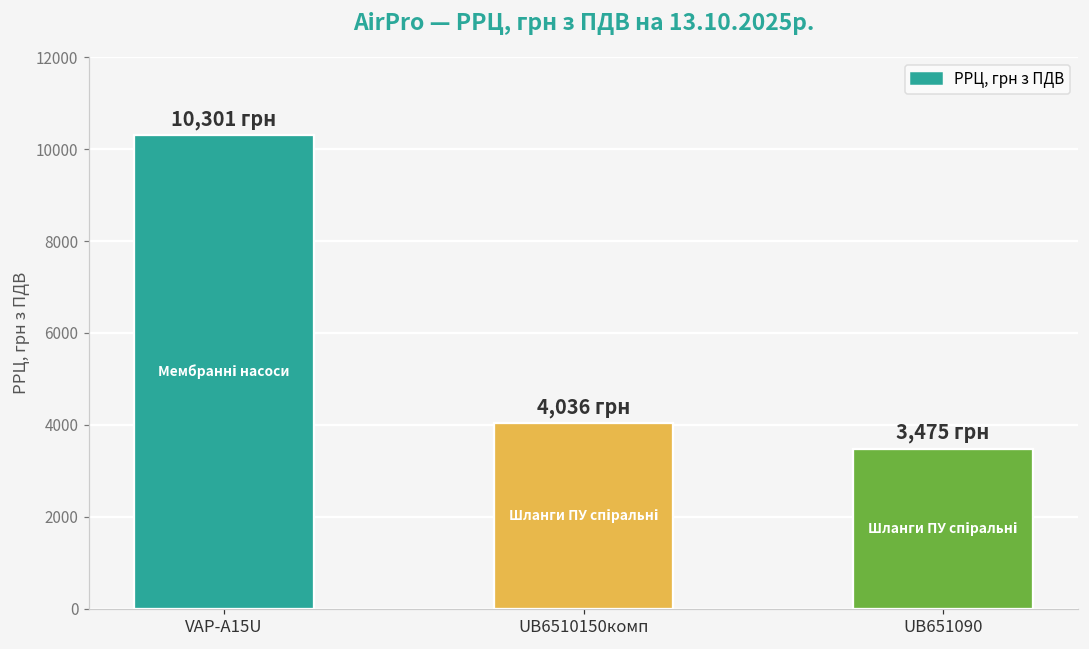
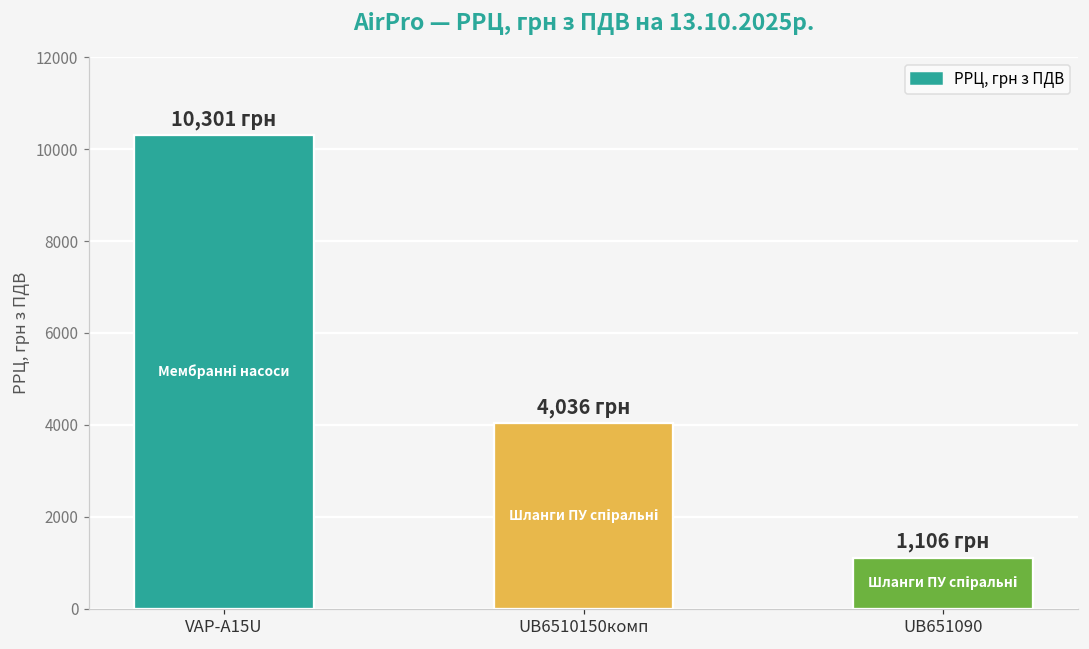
UB651090: 3,475 -> 1,106
